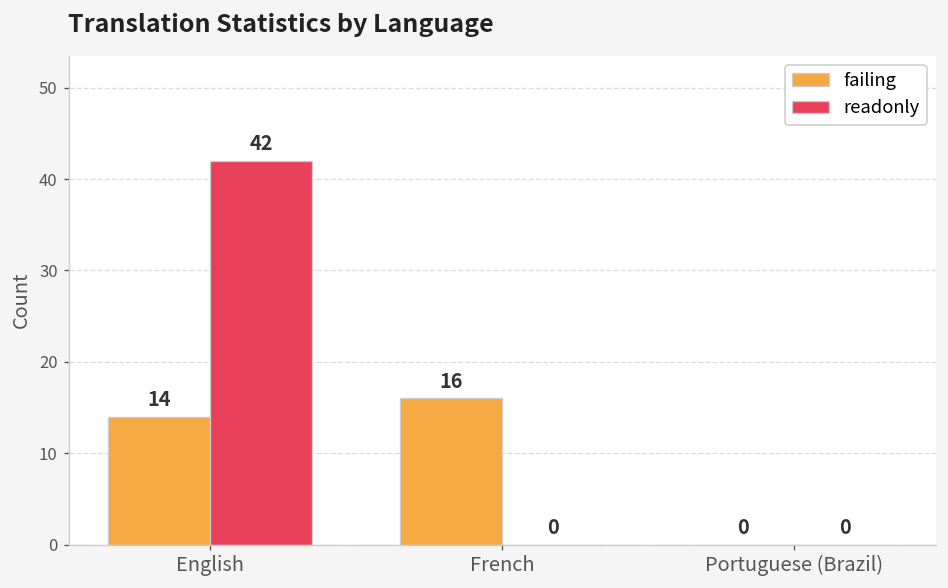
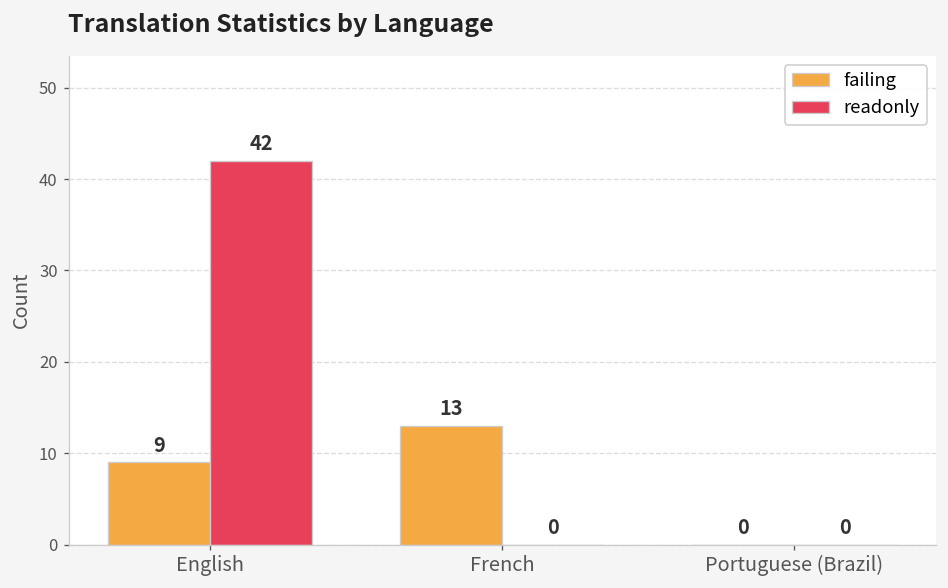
failing, English: 14 -> 9
failing, French: 16 -> 13
